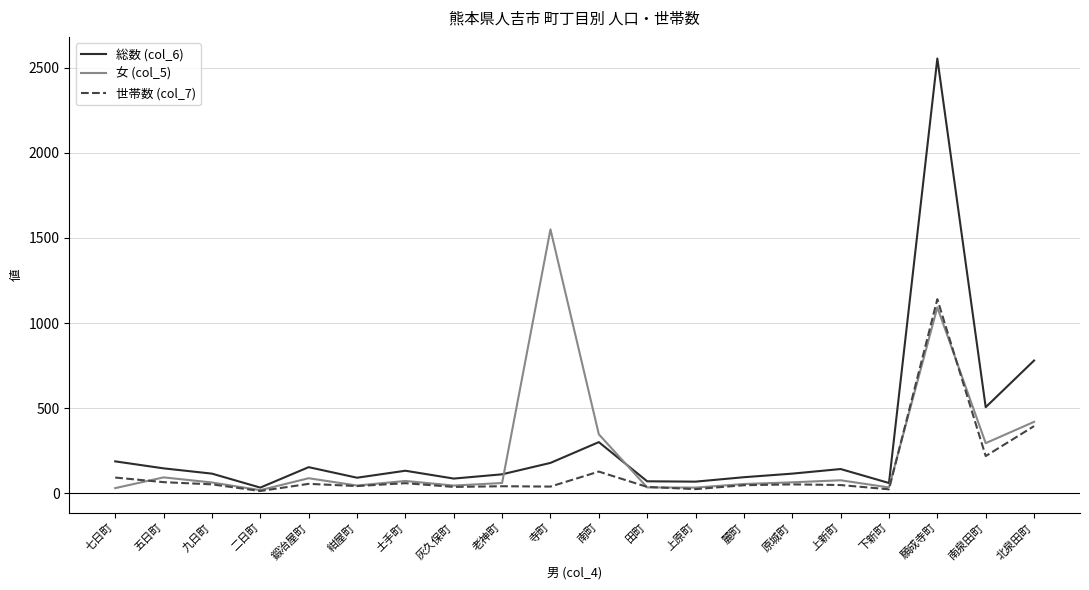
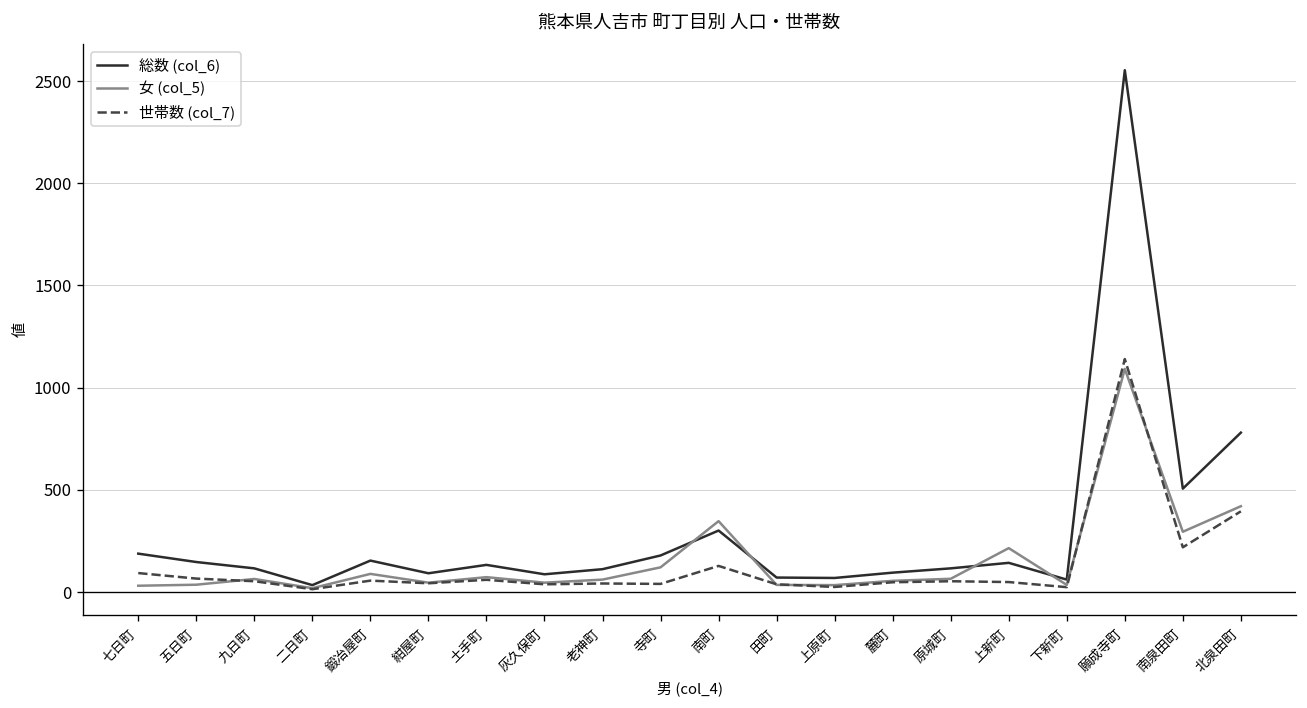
女 (col_5), 五日町: 90 -> 40
女 (col_5), 寺町: 1550 -> 120
女 (col_5), 上新町: 80 -> 220
